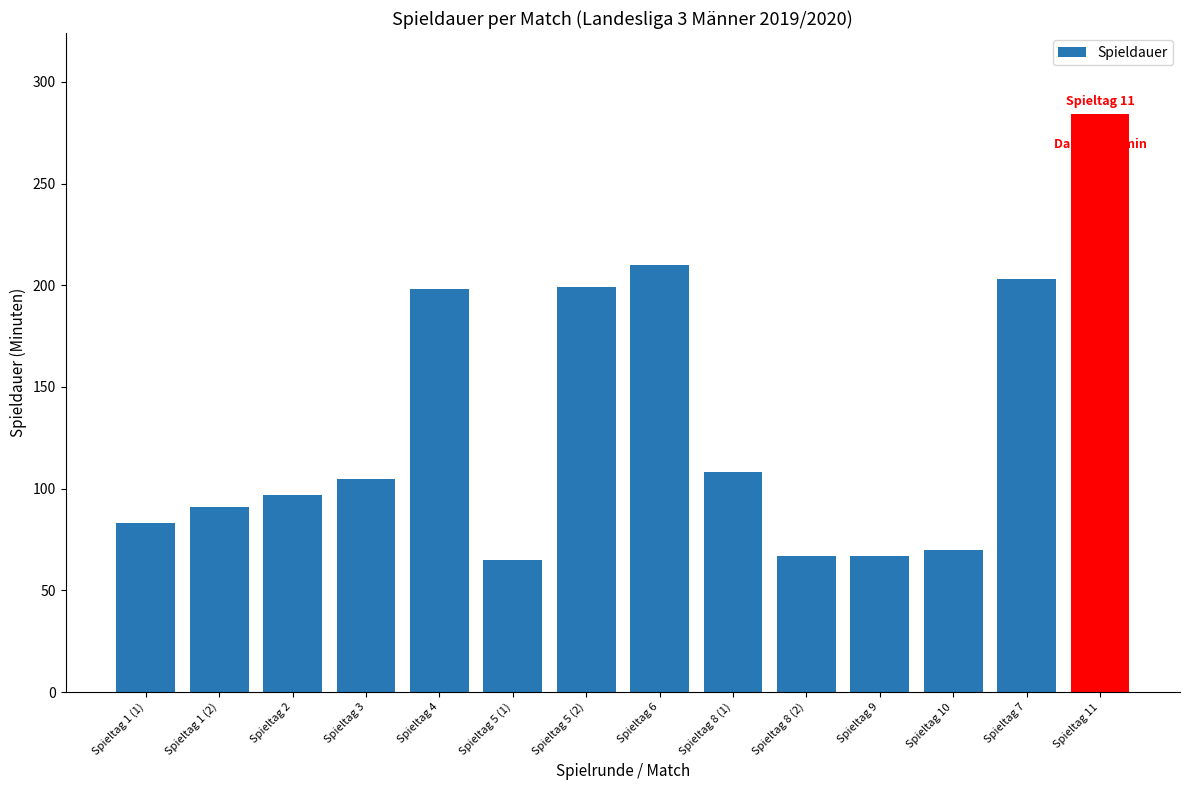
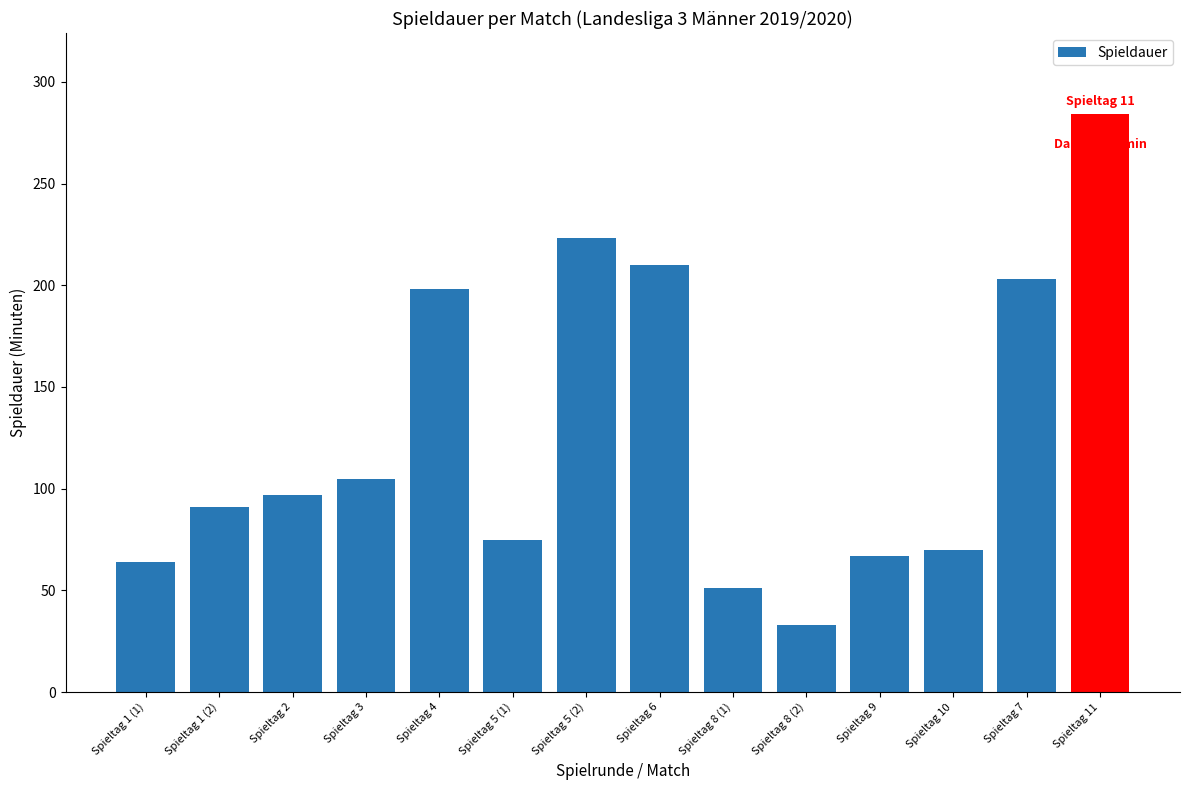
Spieltag 1 (1): 83 -> 64
Spieltag 5 (1): 65 -> 75
Spieltag 5 (2): 199 -> 223
Spieltag 8 (1): 108 -> 51
Spieltag 8 (2): 67 -> 33
